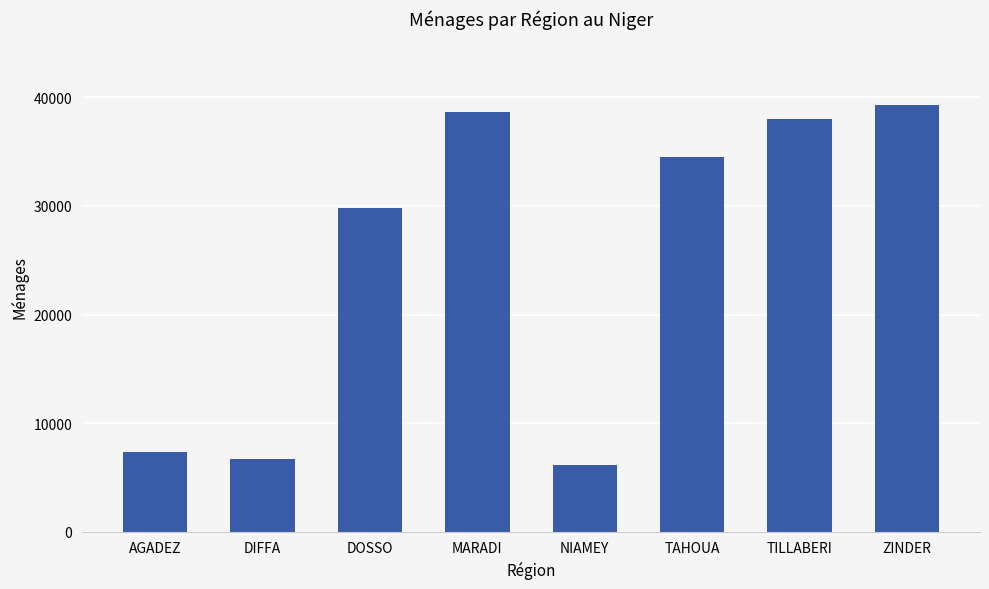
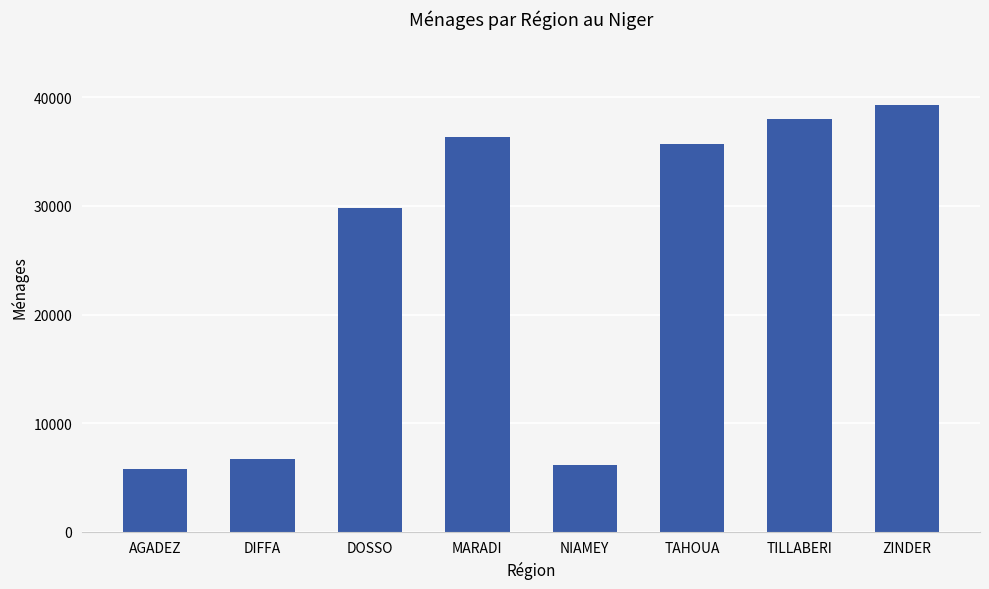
AGADEZ: 7400 -> 5800
MARADI: 38600 -> 36300
TAHOUA: 34500 -> 35700
